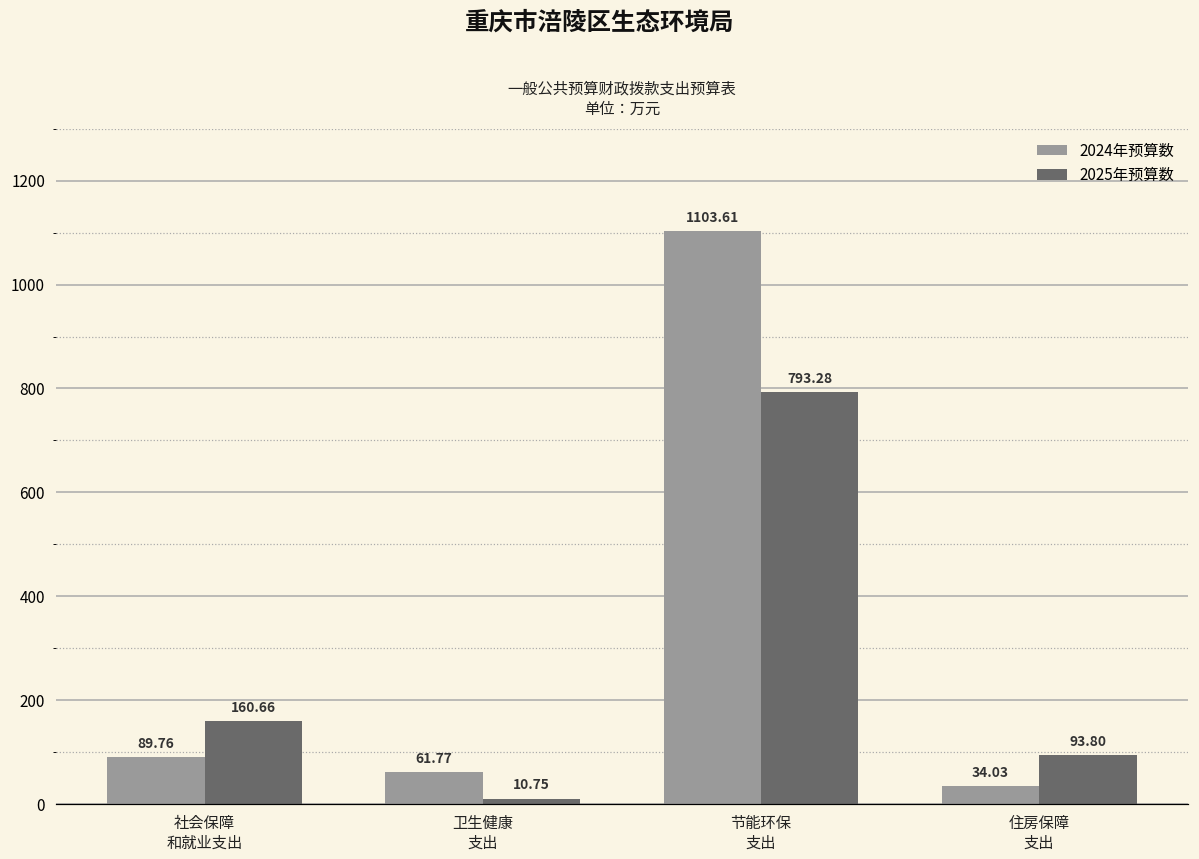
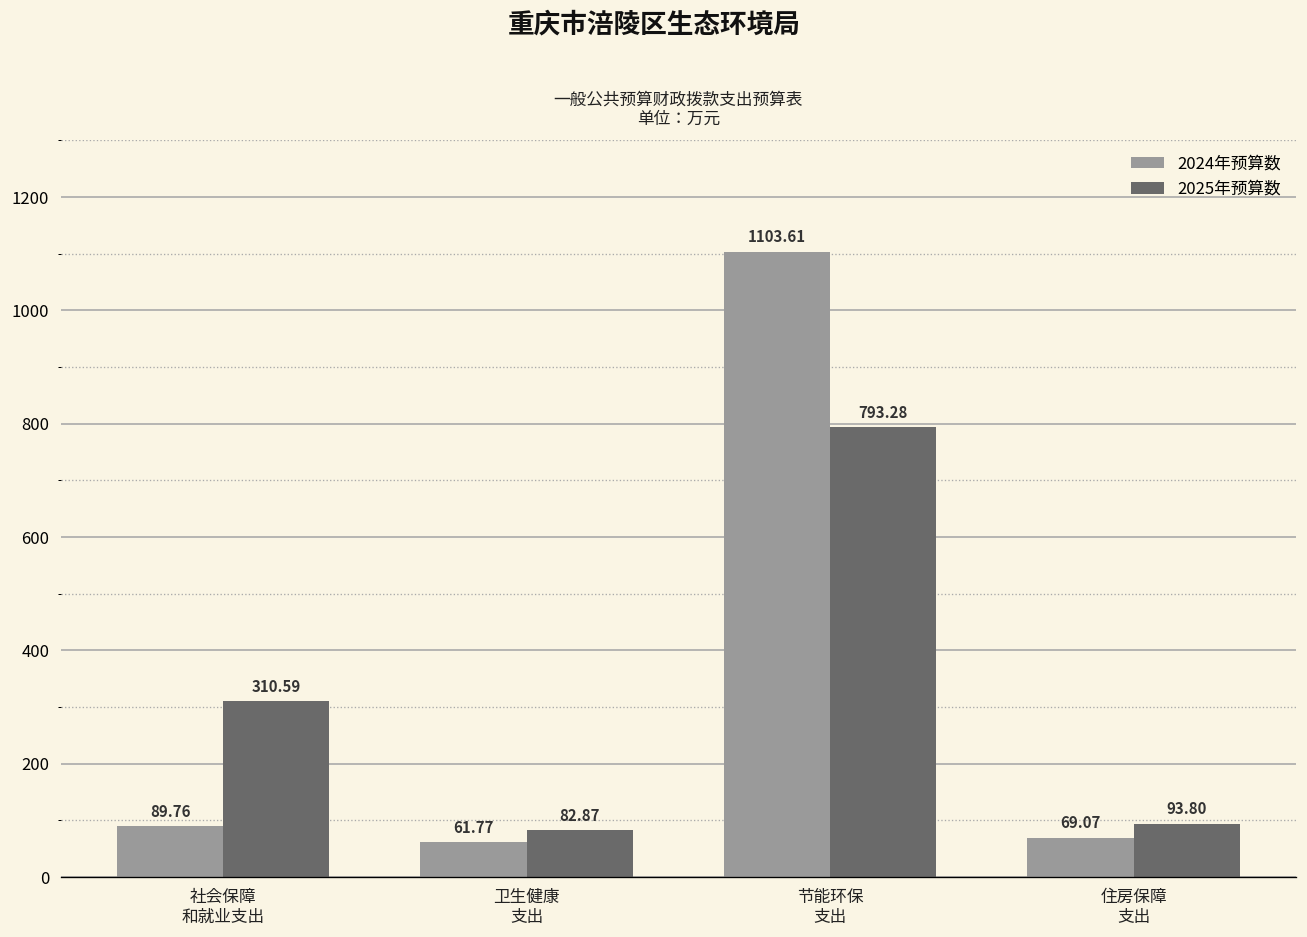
2025年预算数, 社会保障 和就业支出: 160.66 -> 310.59
2025年预算数, 卫生健康 支出: 10.75 -> 82.87
2024年预算数, 住房保障 支出: 34.03 -> 69.07
